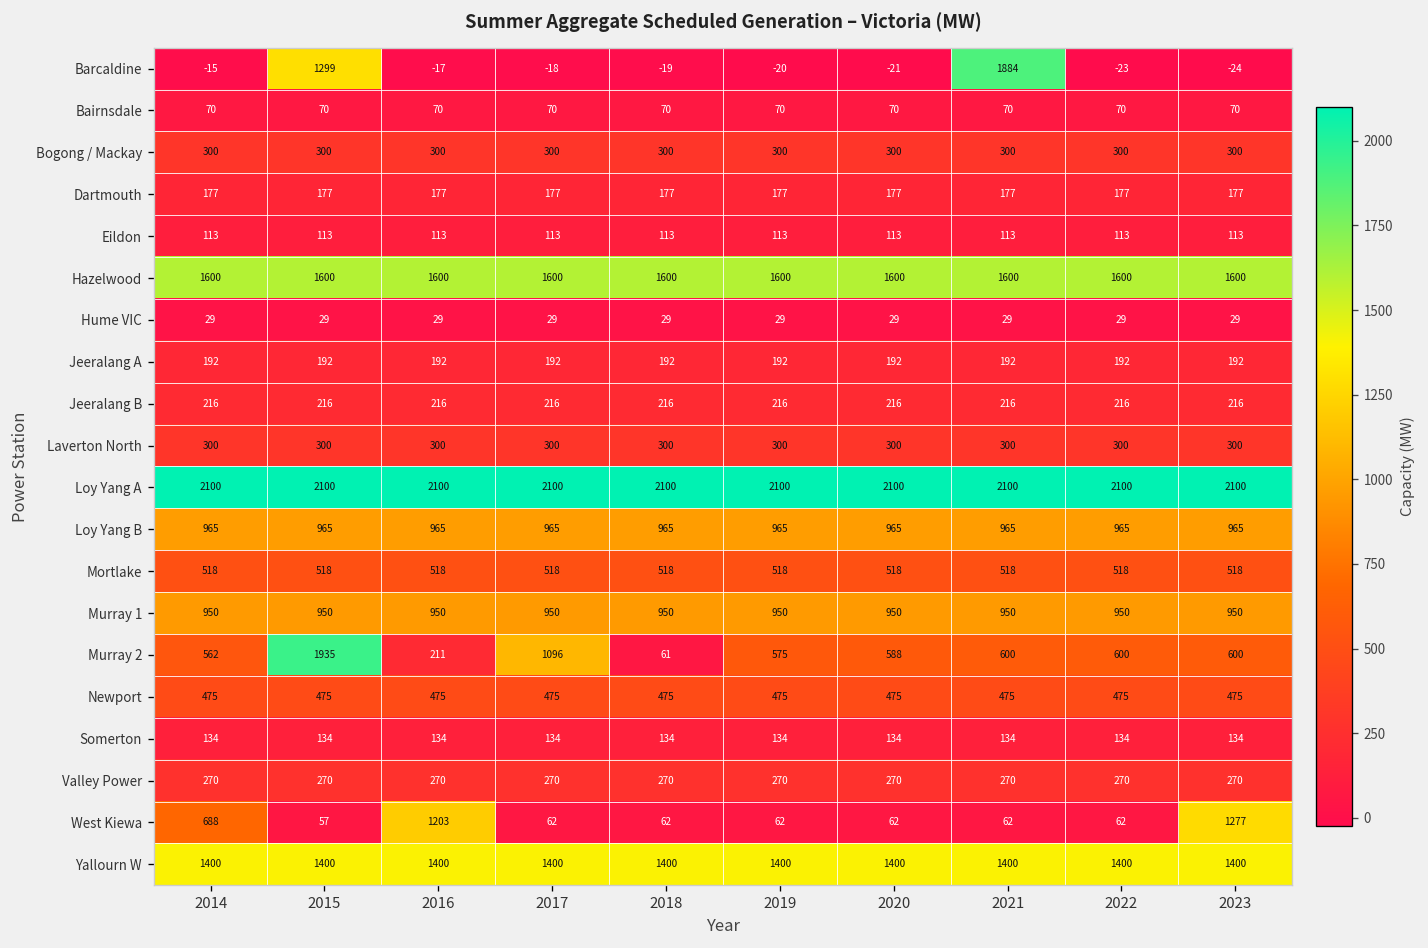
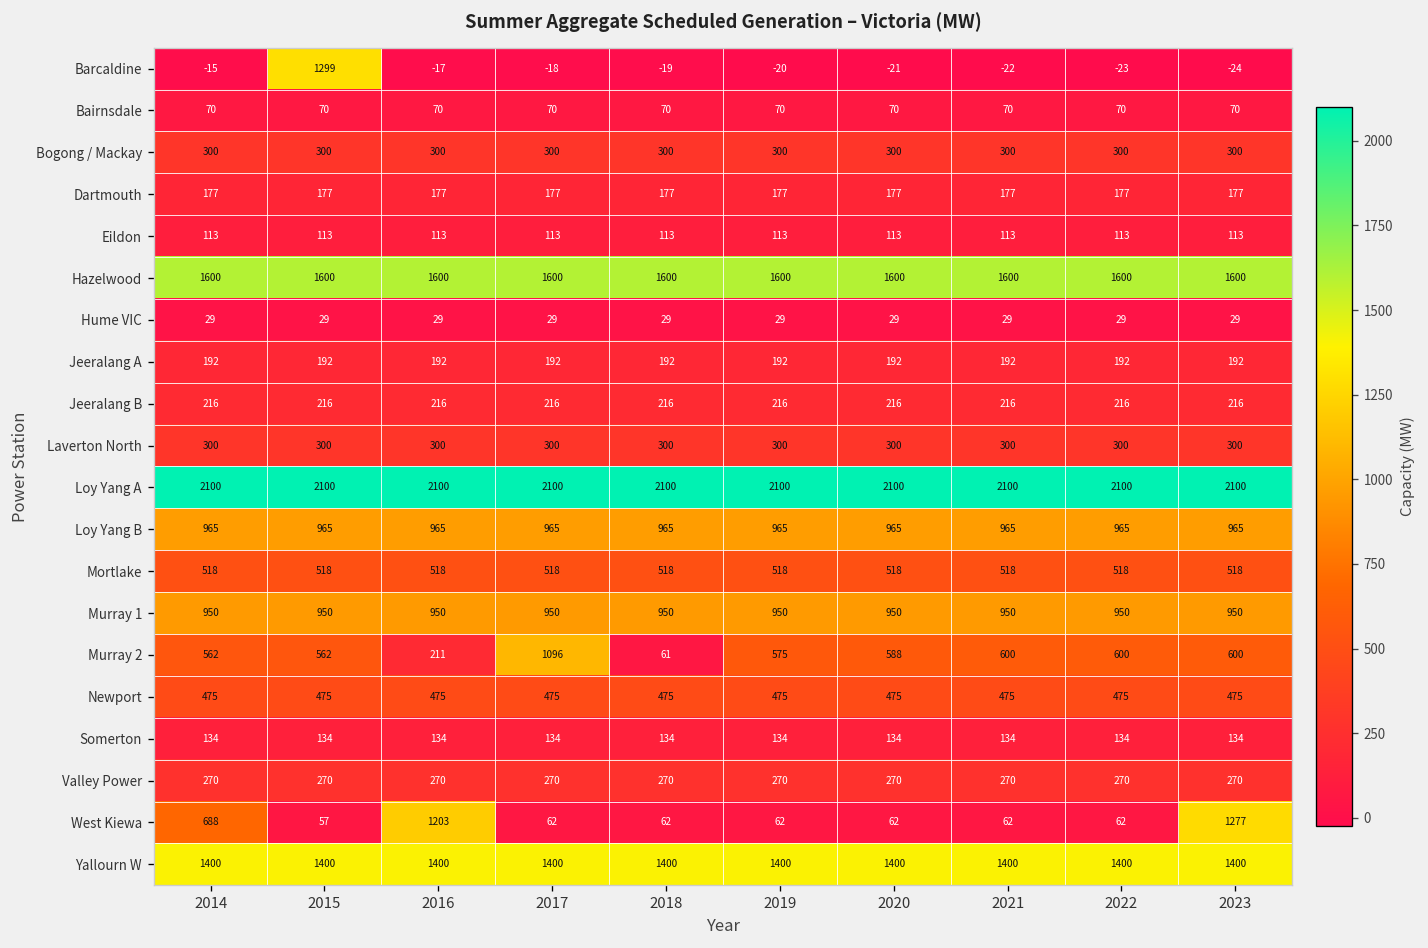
Barcaldine, 2021: 1884 -> -22
Murray 2, 2015: 1935 -> 562
